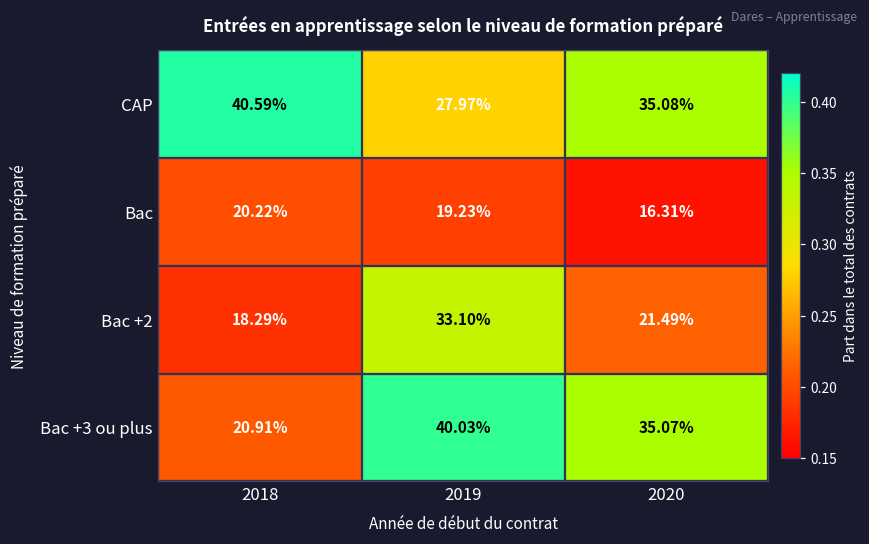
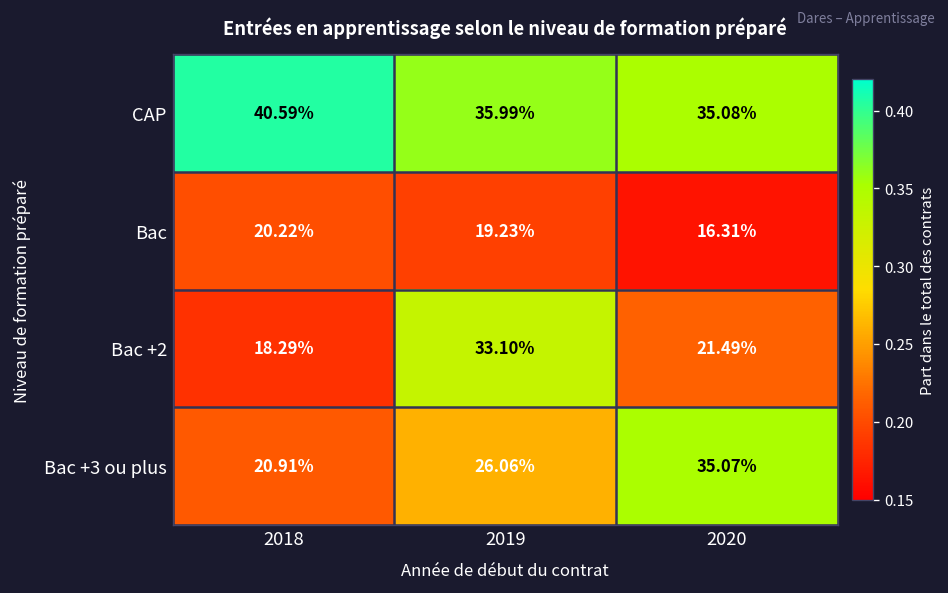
CAP, 2019: 27.97% -> 35.99%
Bac +3 ou plus, 2019: 40.03% -> 26.06%
